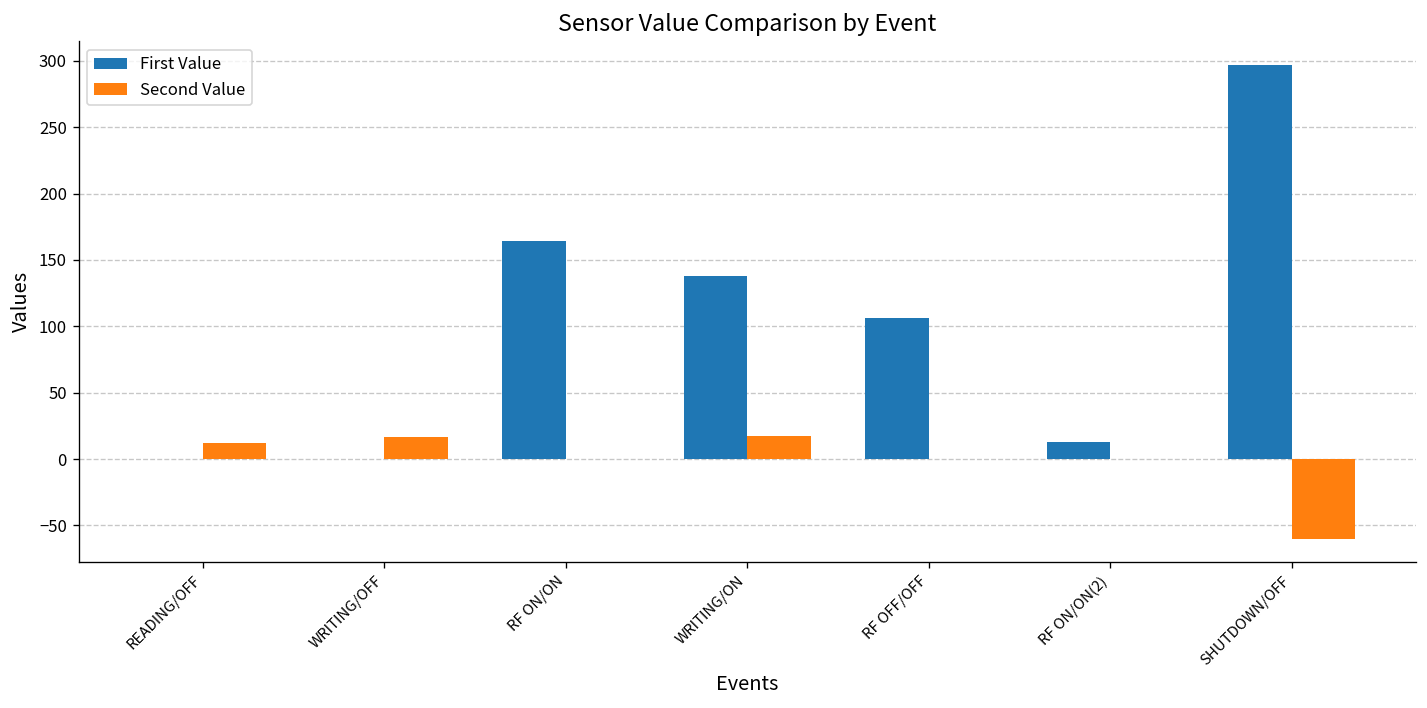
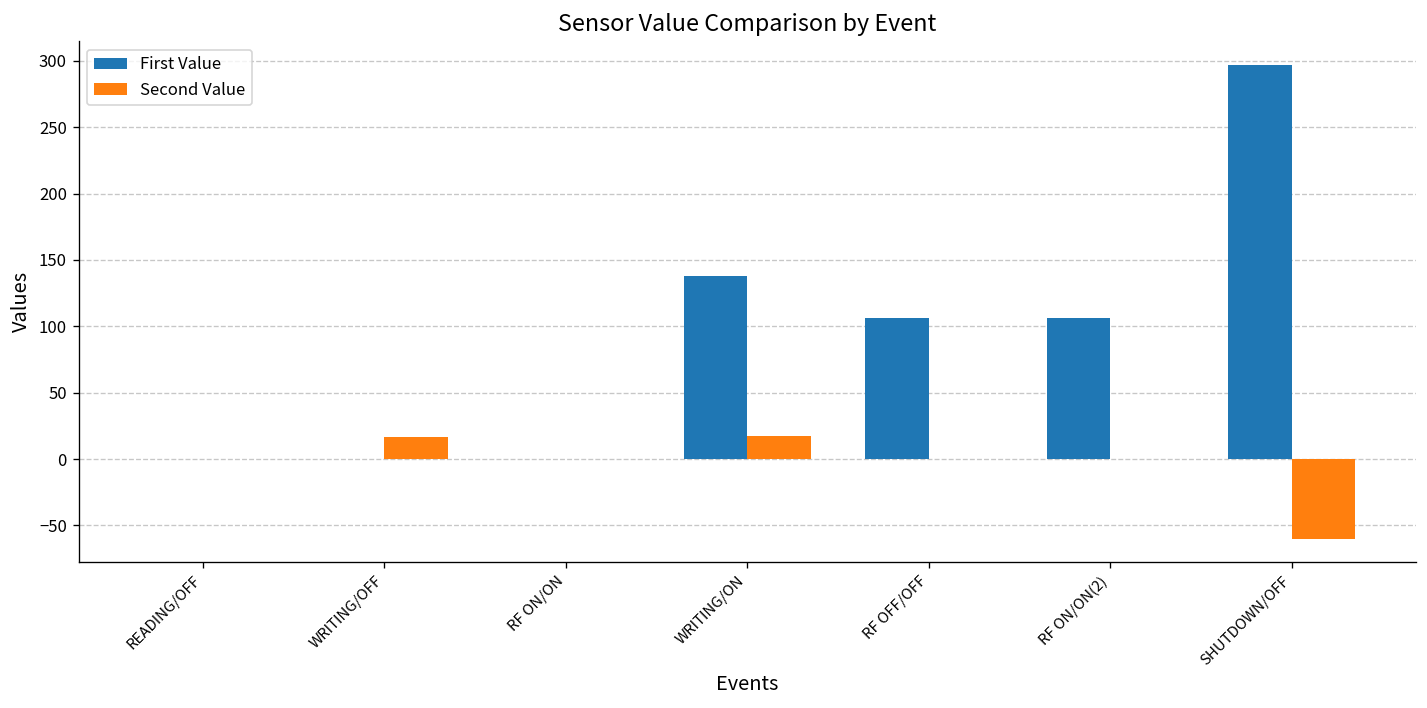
Second Value, READING/OFF: 12 -> 0
First Value, RF ON/ON: 164 -> 0
First Value, RF ON/ON(2): 13 -> 106
